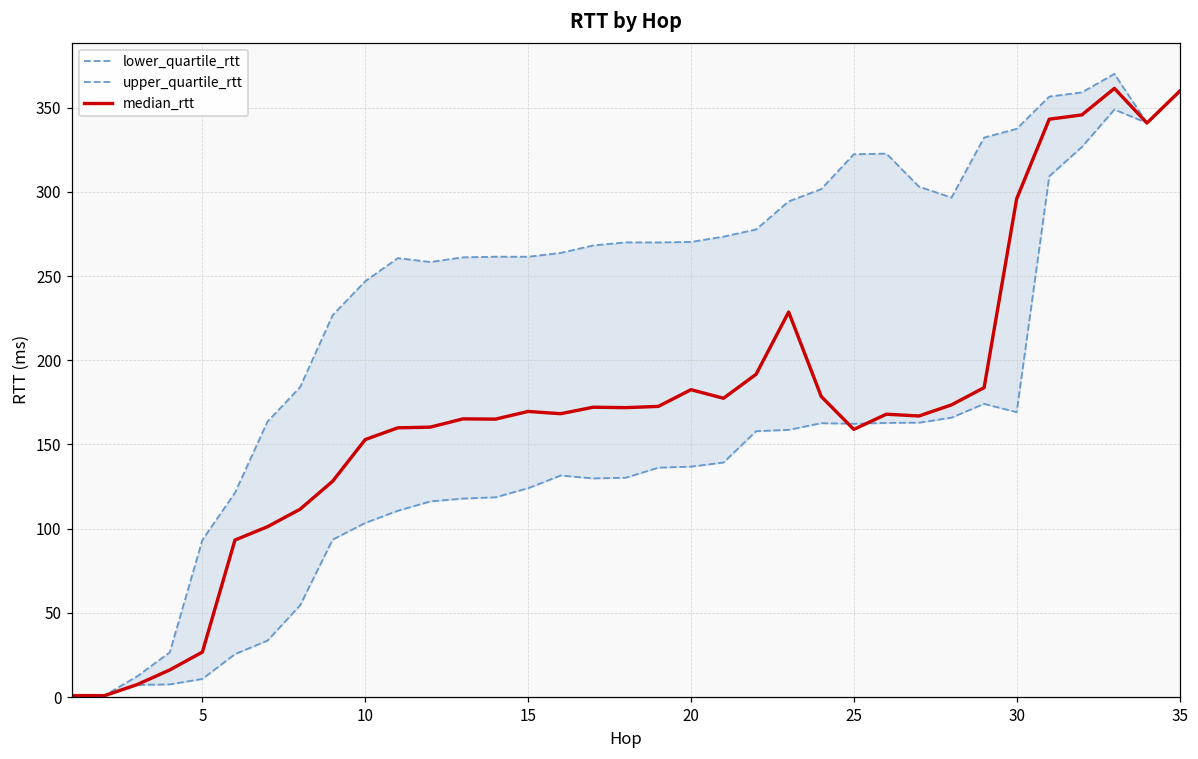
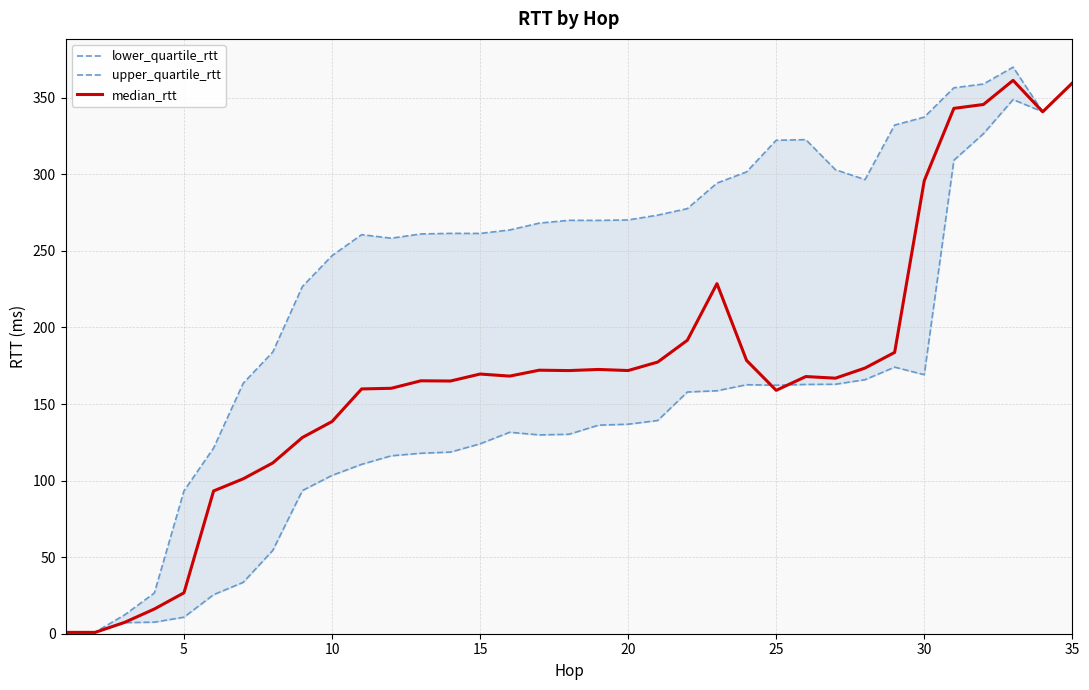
median_rtt, 10: 153 -> 139
median_rtt, 20: 183 -> 172
